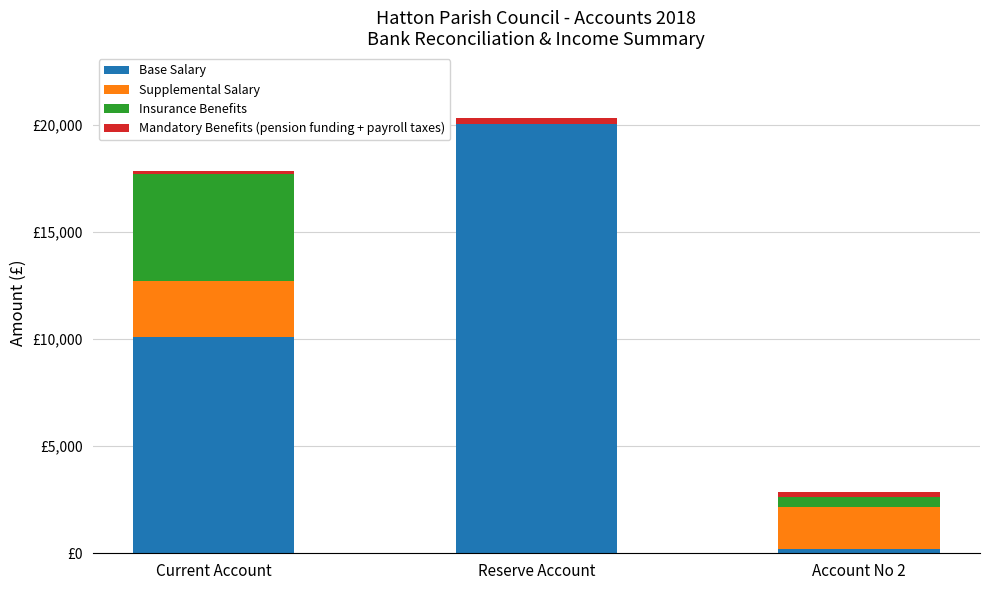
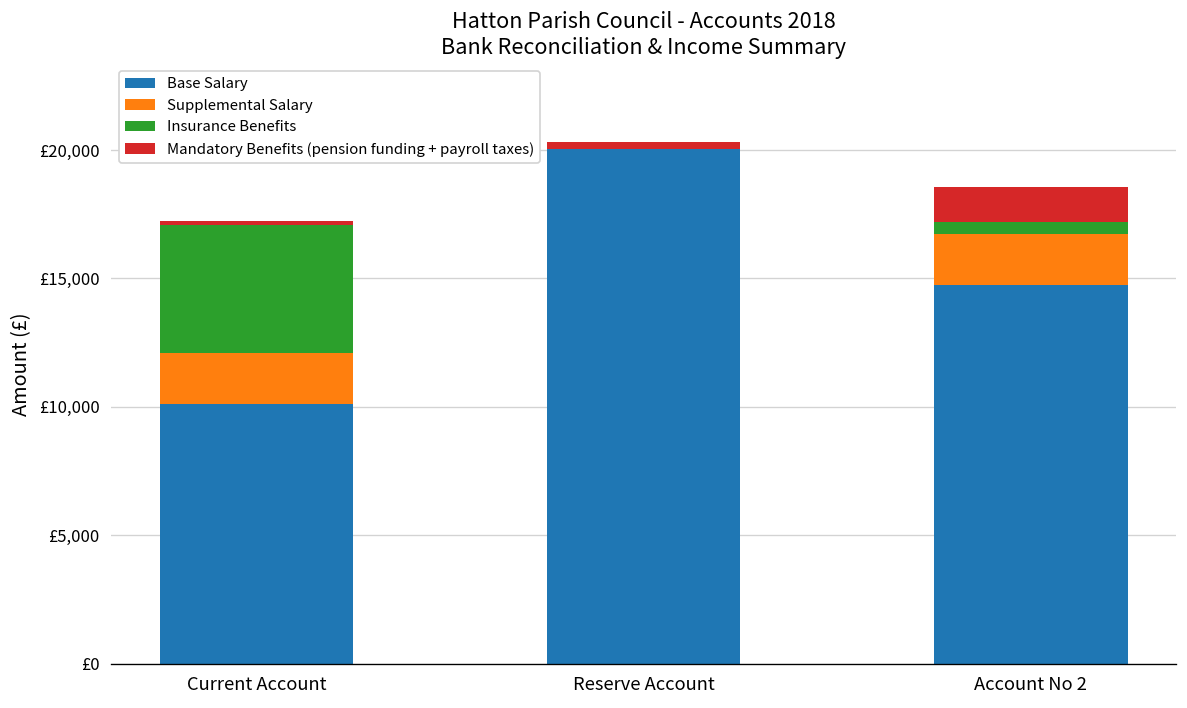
Supplemental Salary, Current Account: £2,600 -> £2,000
Base Salary, Account No 2: £200 -> £14,800
Mandatory Benefits (pension funding + payroll taxes), Account No 2: £200 -> £1,400
